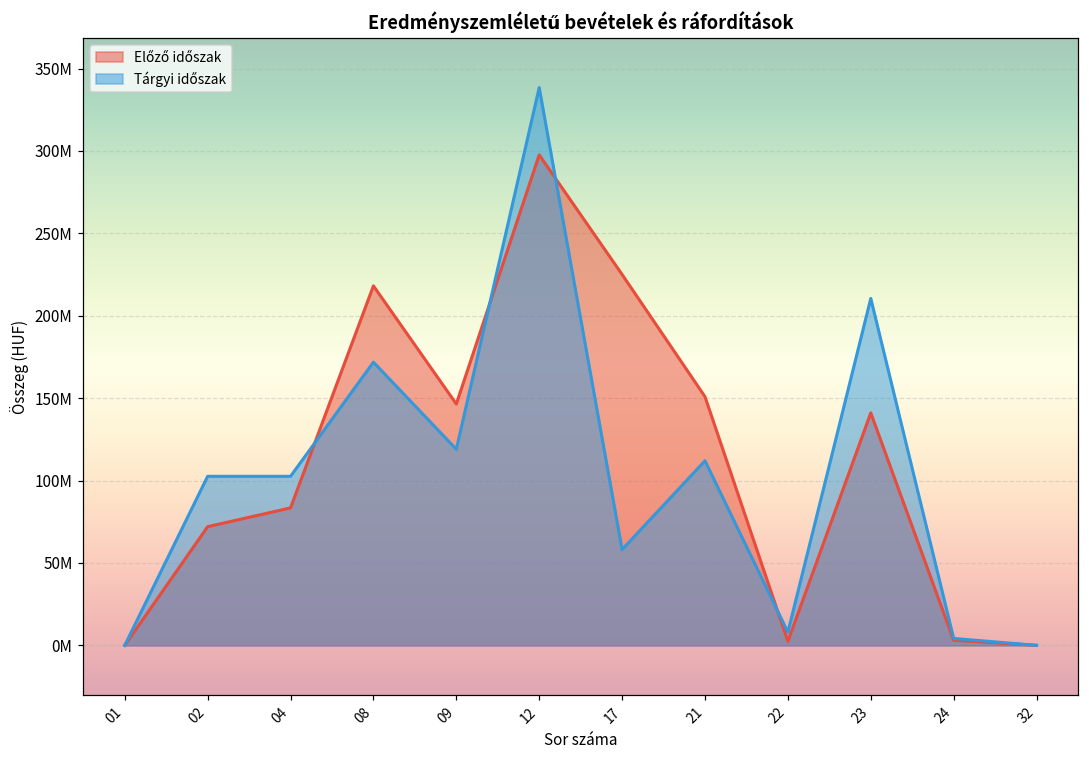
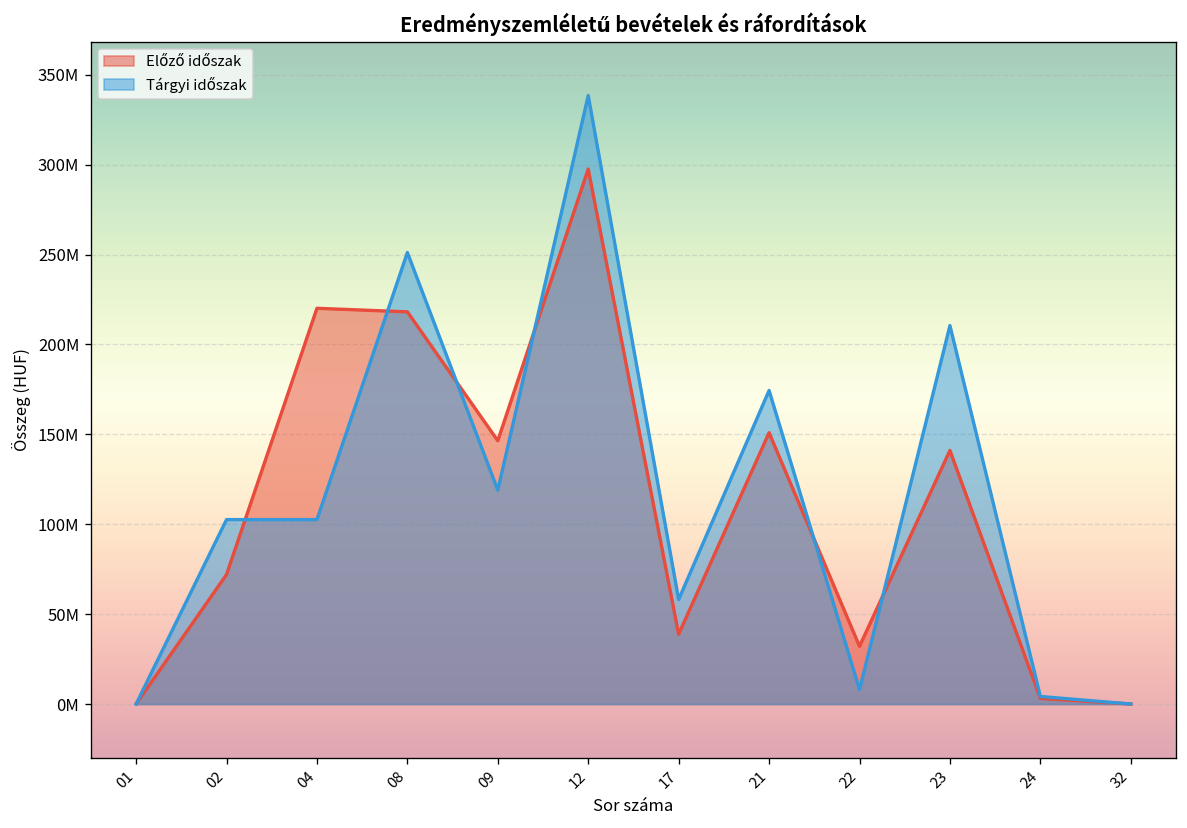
Előző időszak, 04: 83000000 -> 220000000
Tárgyi időszak, 08: 172000000 -> 251000000
Előző időszak, 17: 225000000 -> 39000000
Tárgyi időszak, 21: 112000000 -> 174000000
Előző időszak, 22: 2000000 -> 32000000
